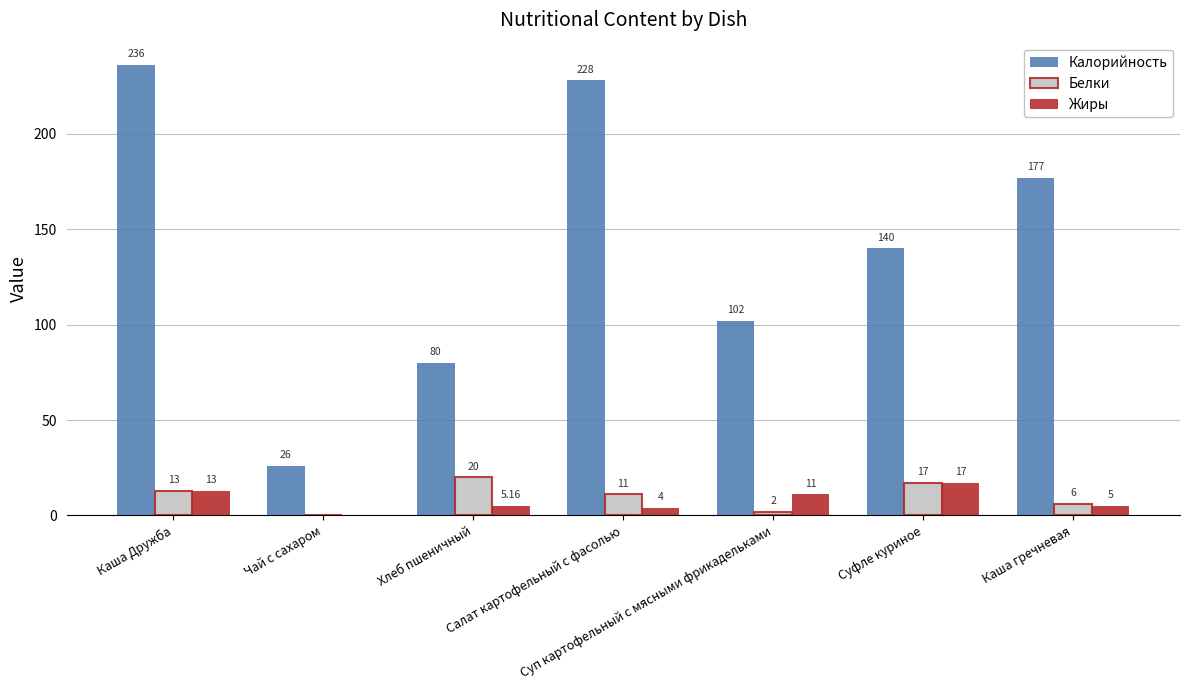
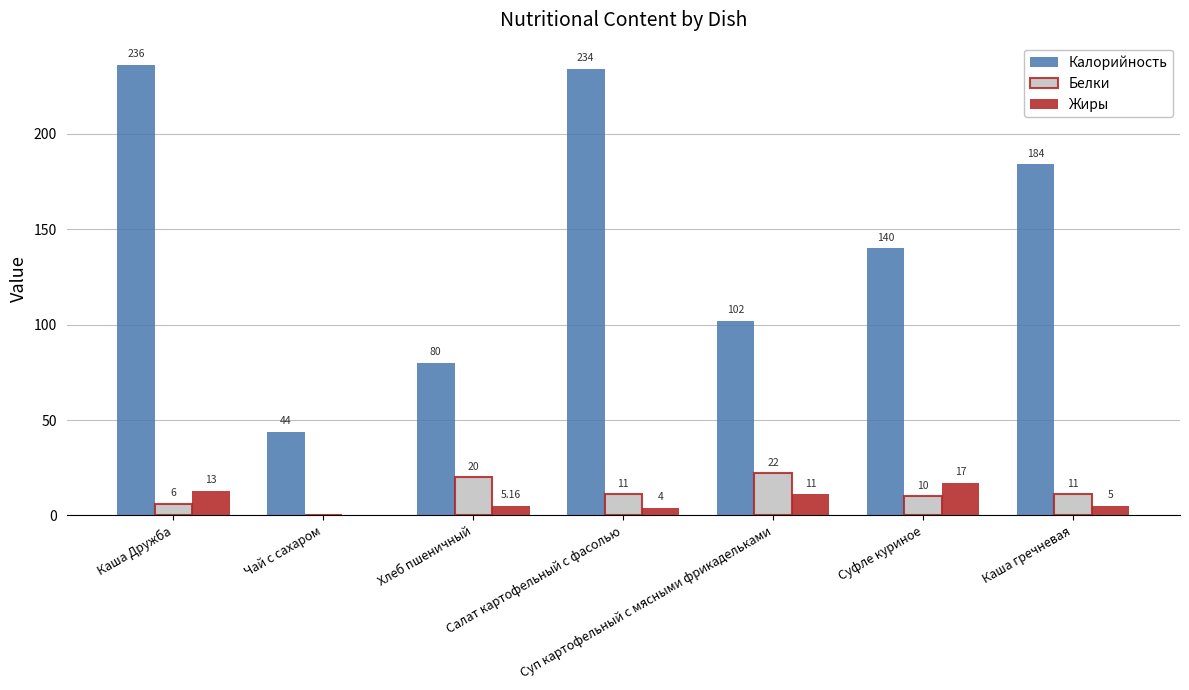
Белки, Каша Дружба: 13 -> 6
Калорийность, Чай с сахаром: 26 -> 44
Калорийность, Салат картофельный с фасолью: 228 -> 234
Белки, Суп картофельный с мясными фрикадельками: 2 -> 22
Белки, Суфле куриное: 17 -> 10
Калорийность, Каша гречневая: 177 -> 184
Белки, Каша гречневая: 6 -> 11
